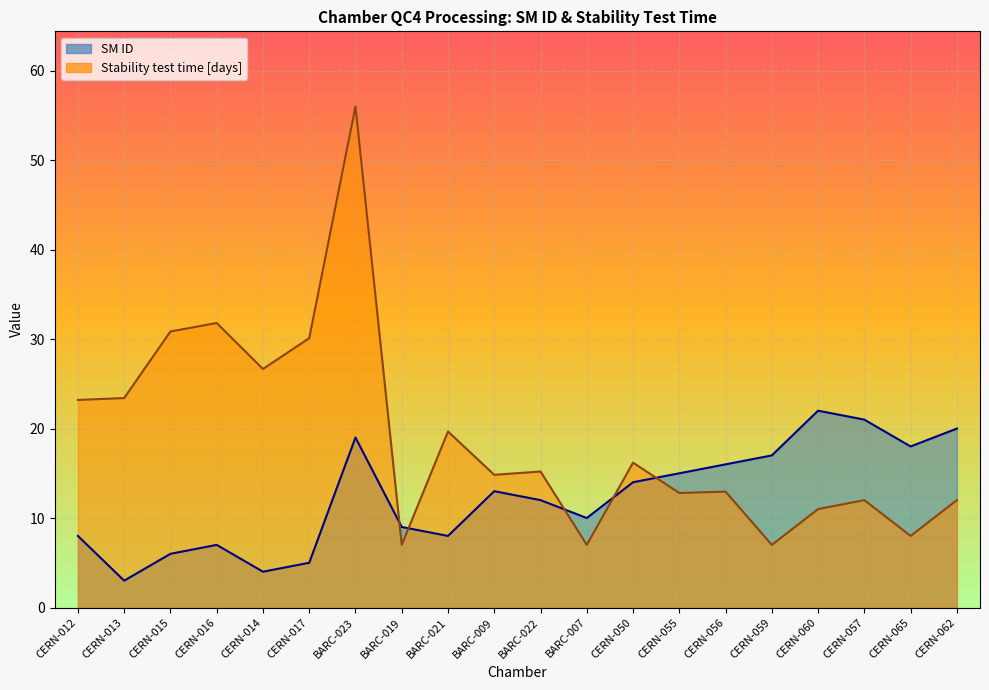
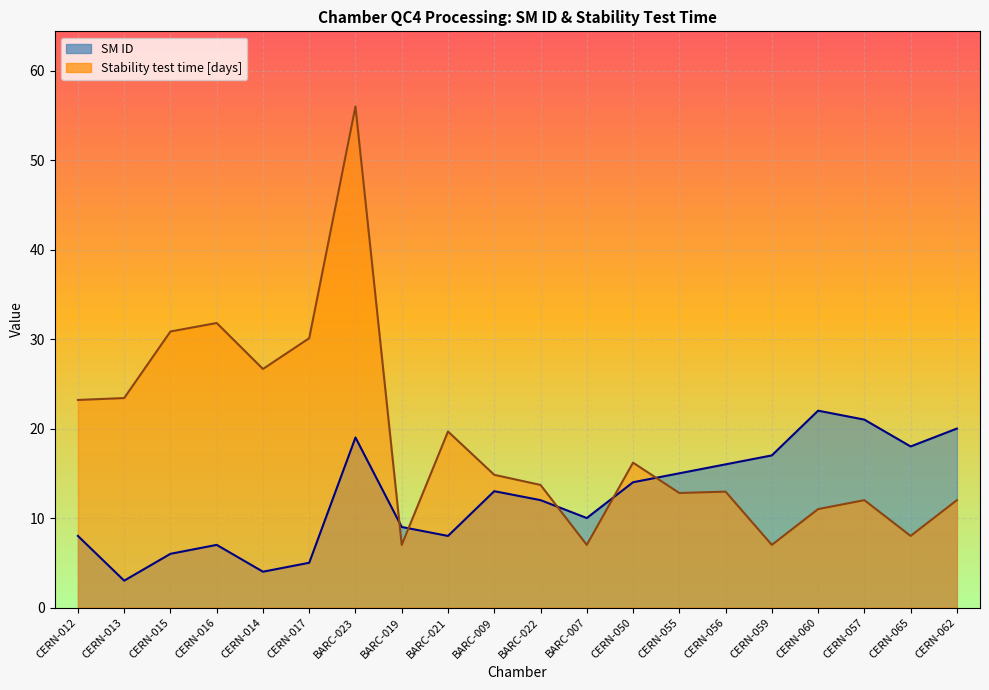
Stability test time [days], BARC-022: 15 -> 14
